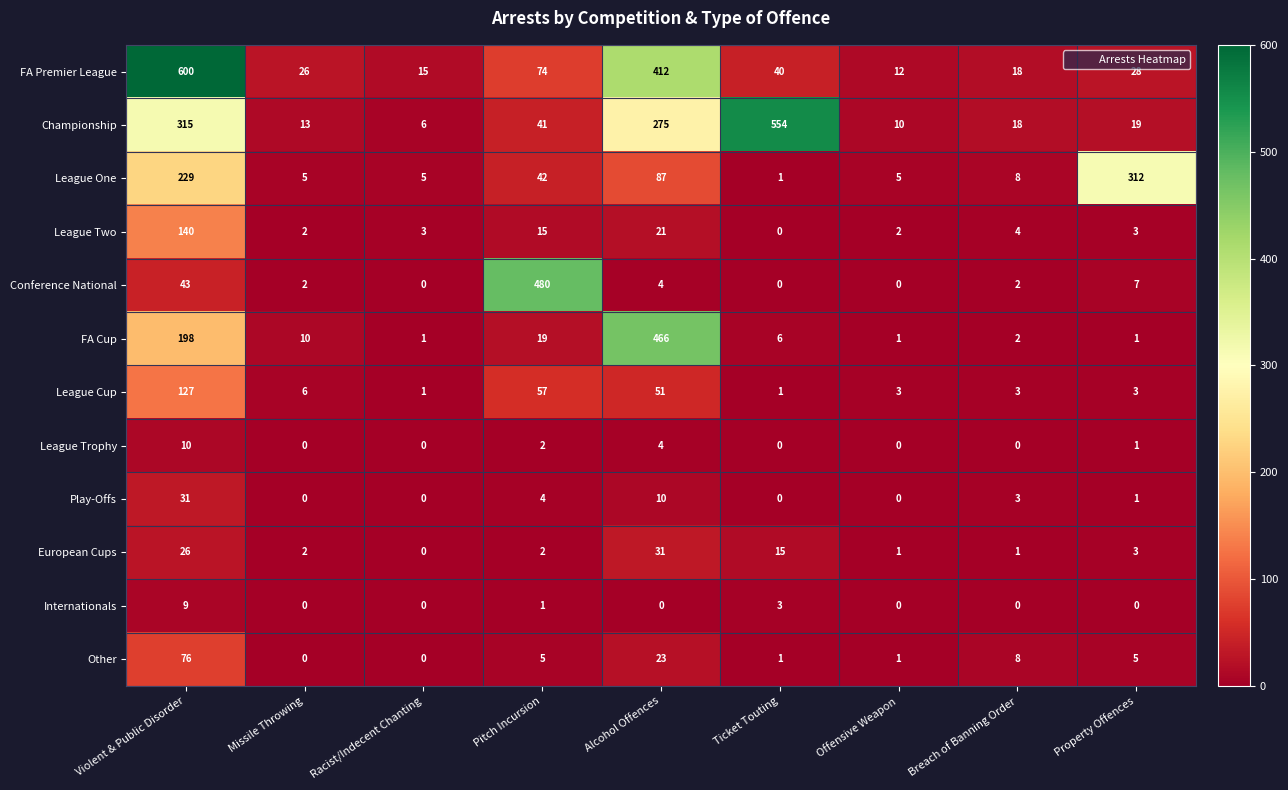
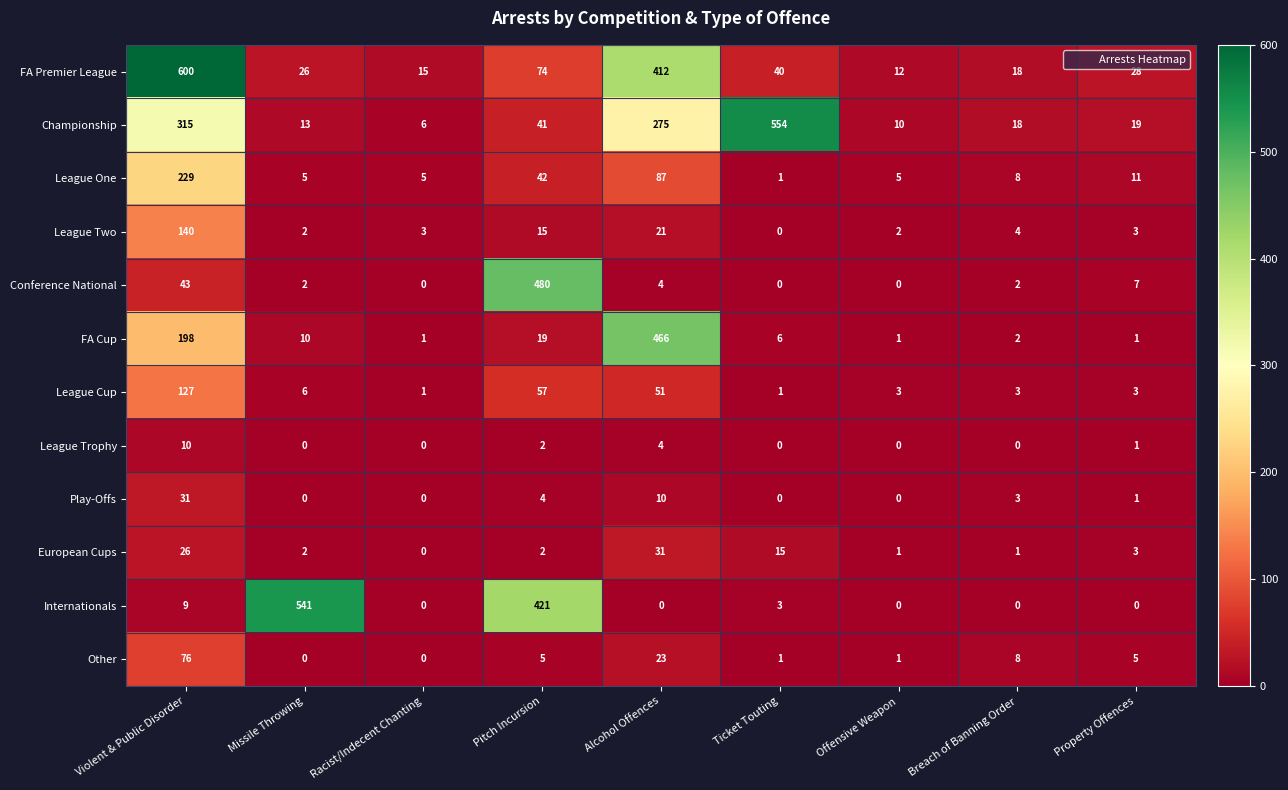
League One, Property Offences: 312 -> 11
Internationals, Missile Throwing: 0 -> 541
Internationals, Pitch Incursion: 1 -> 421
